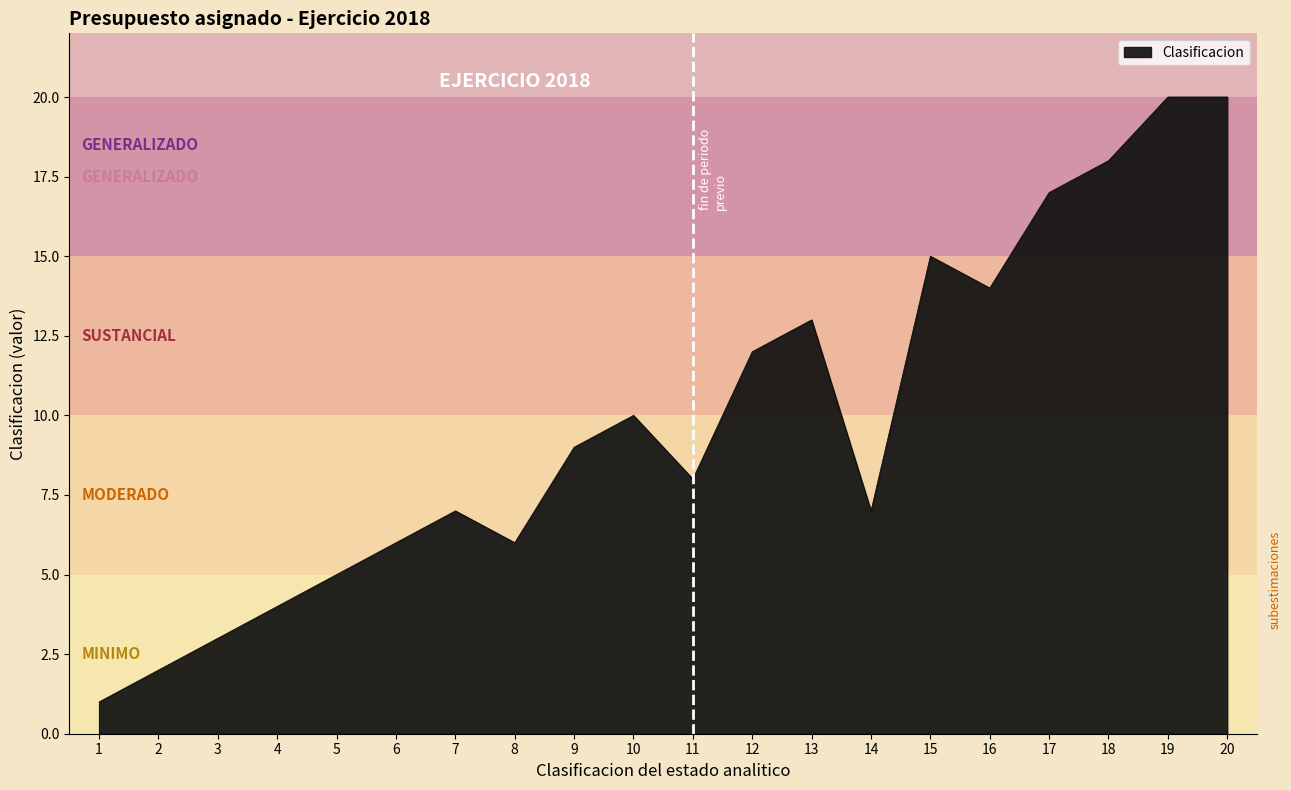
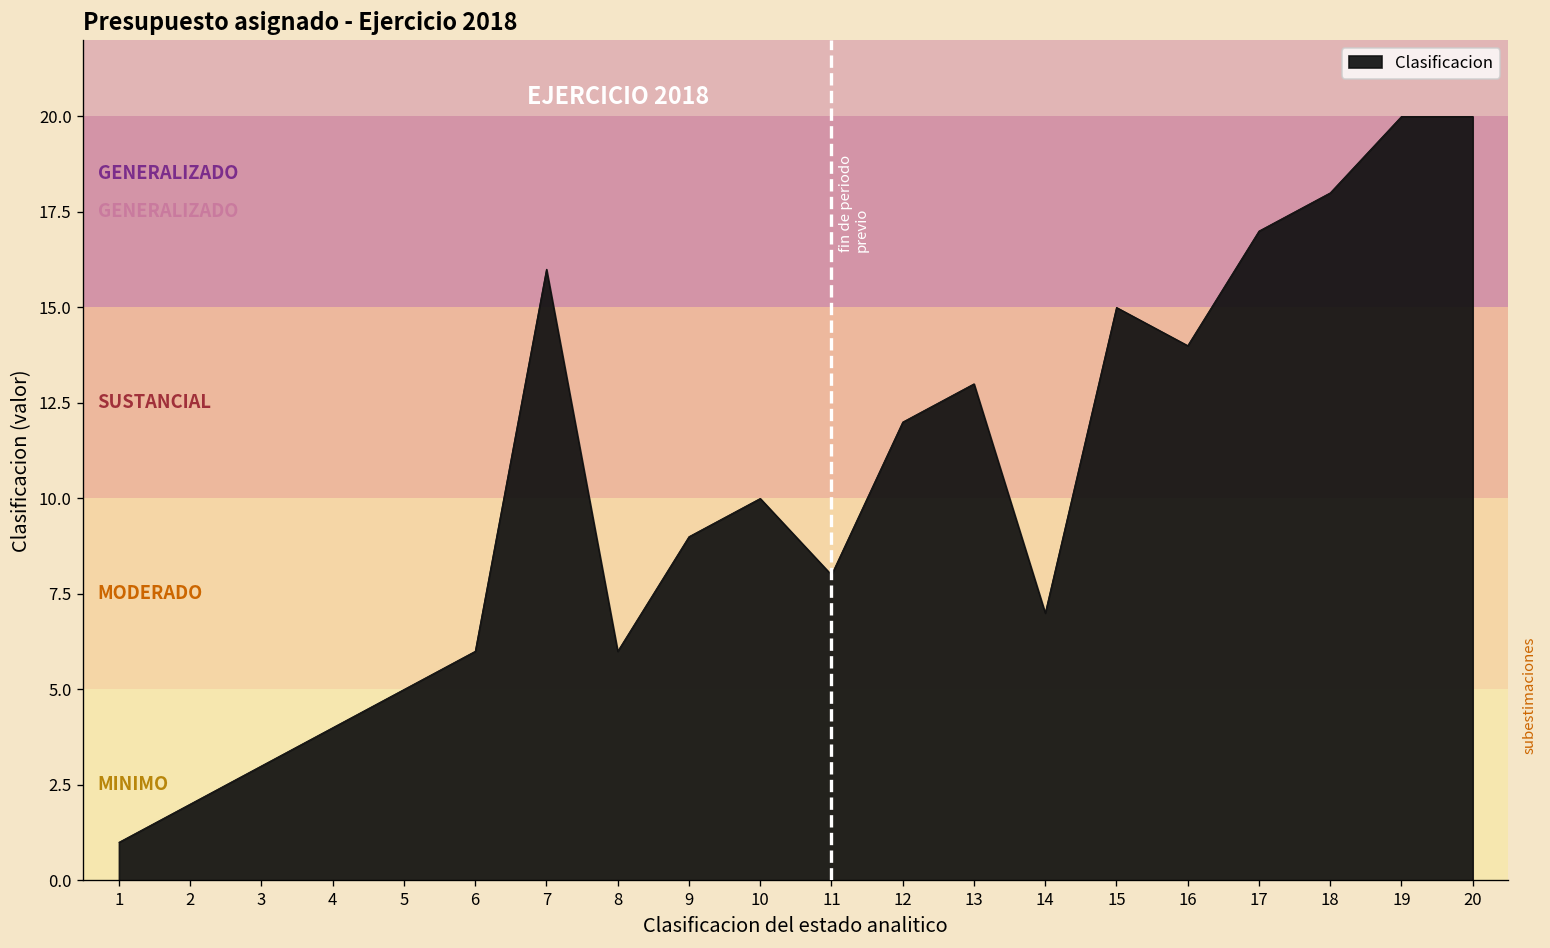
7: 7 -> 16
